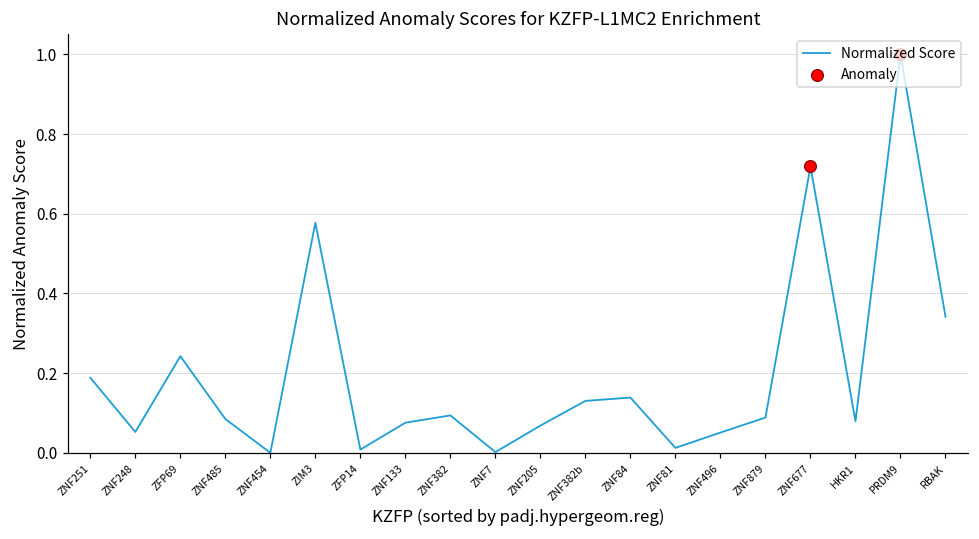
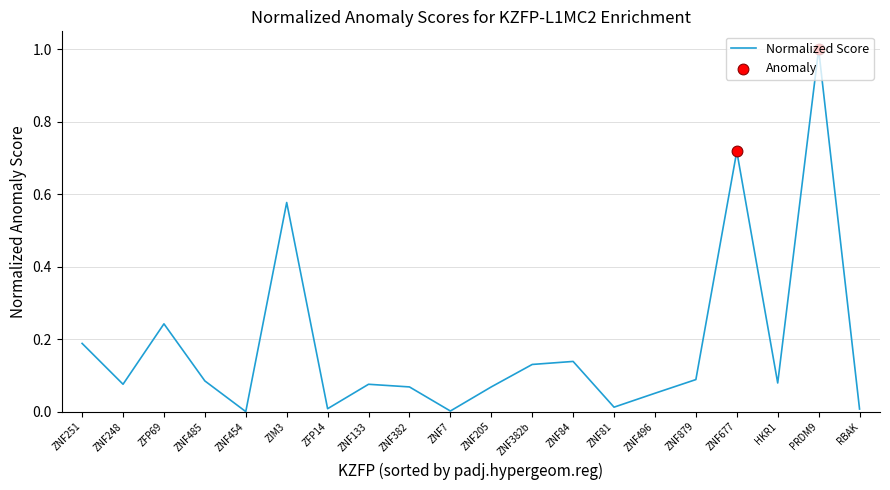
Normalized Score, ZNF248: 0.05 -> 0.08
Normalized Score, ZNF382: 0.09 -> 0.07
Normalized Score, RBAK: 0.34 -> 0.01
